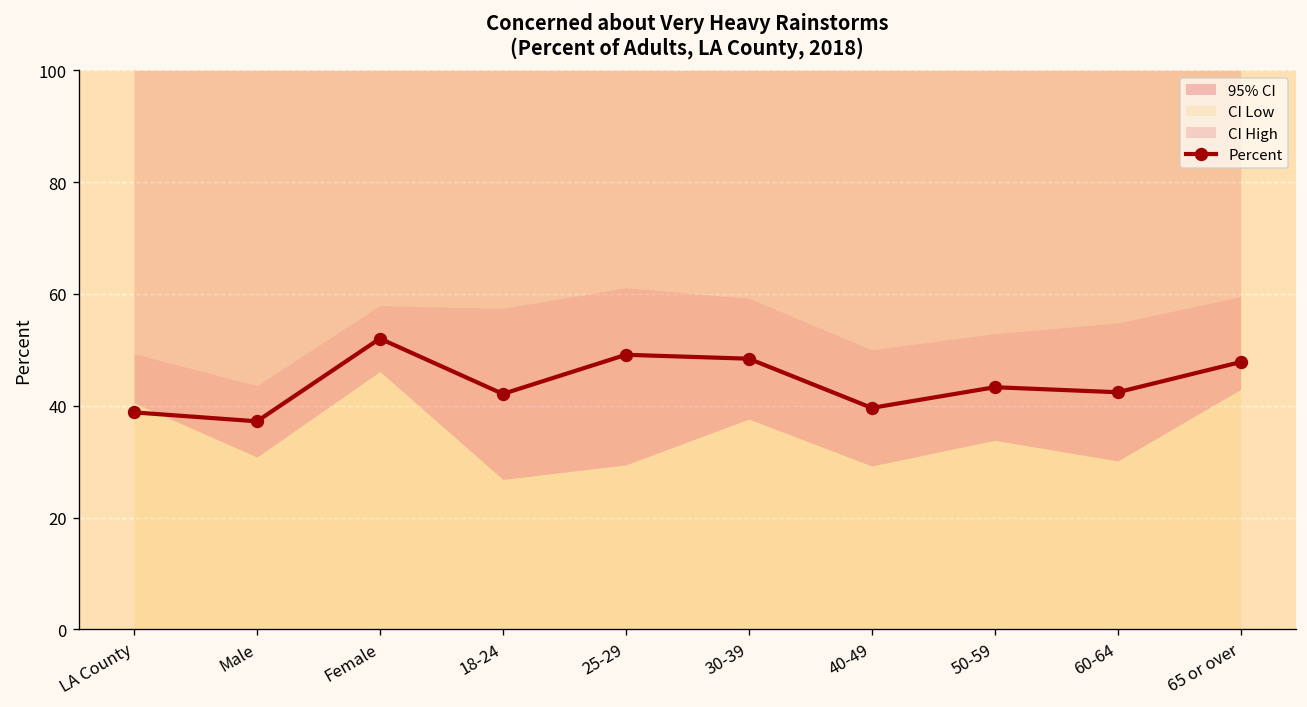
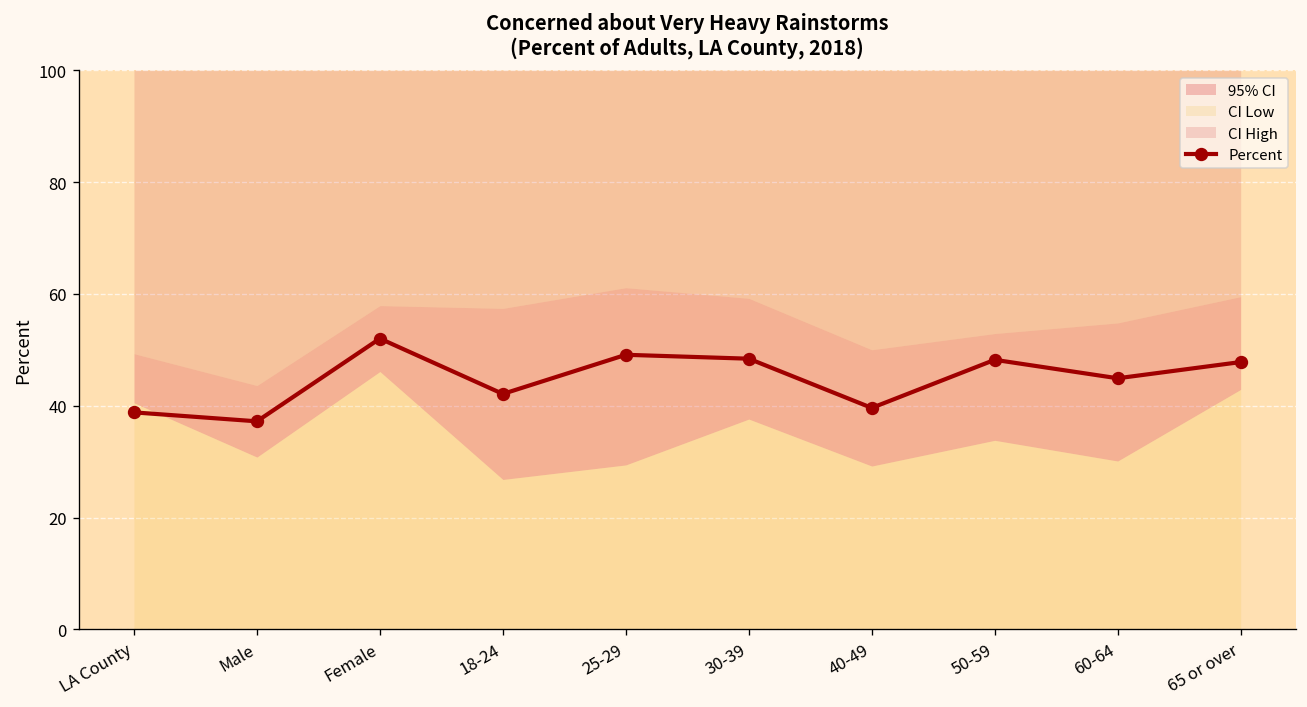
Percent, 50-59: 43 -> 48
Percent, 60-64: 42 -> 45
